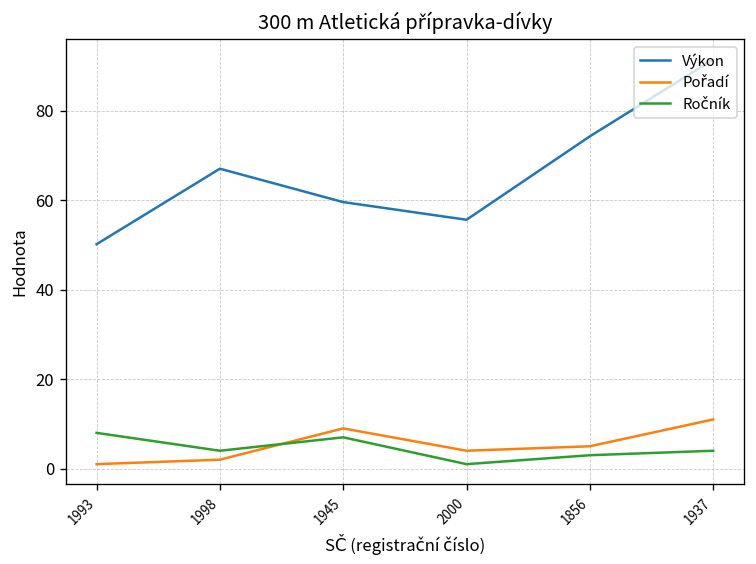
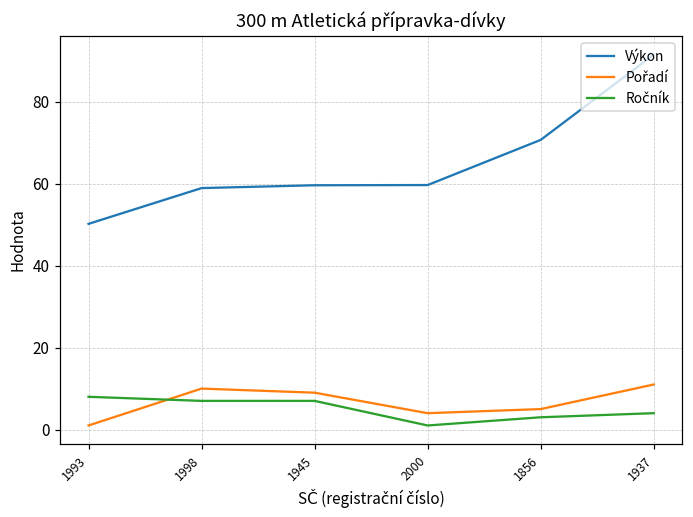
Výkon, 1998: 67 -> 59
Pořadí, 1998: 2 -> 10
Ročník, 1998: 4 -> 7
Výkon, 2000: 56 -> 60
Výkon, 1856: 74 -> 71
